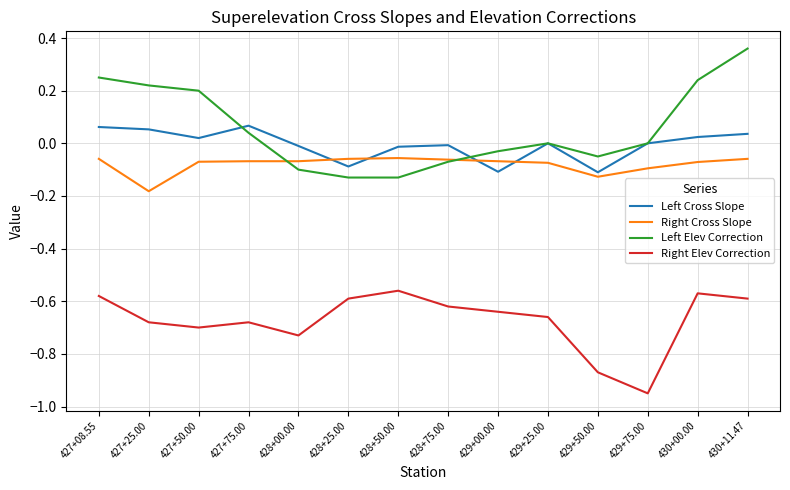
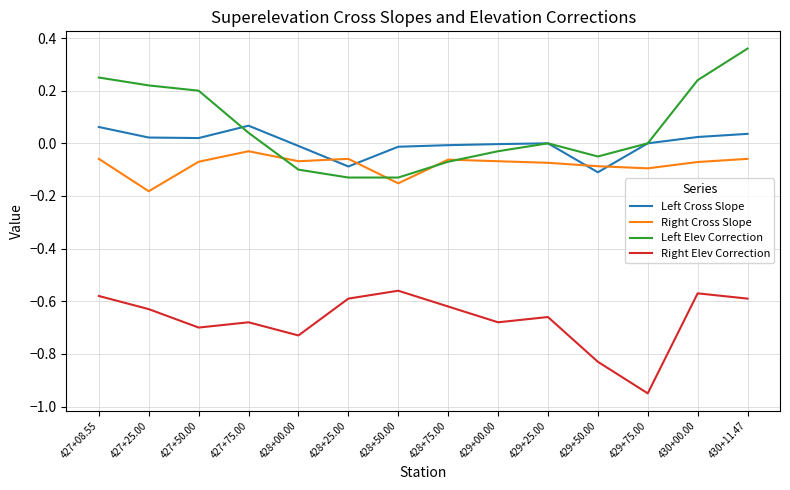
Left Cross Slope, 427+25.00: 0.05 -> 0.02
Right Elev Correction, 427+25.00: -0.68 -> -0.63
Right Cross Slope, 427+75.00: -0.07 -> -0.03
Right Cross Slope, 428+50.00: -0.06 -> -0.15
Left Cross Slope, 429+00.00: -0.11 -> 0.00
Right Elev Correction, 429+00.00: -0.64 -> -0.68
Right Cross Slope, 429+50.00: -0.13 -> -0.09
Right Elev Correction, 429+50.00: -0.87 -> -0.83
